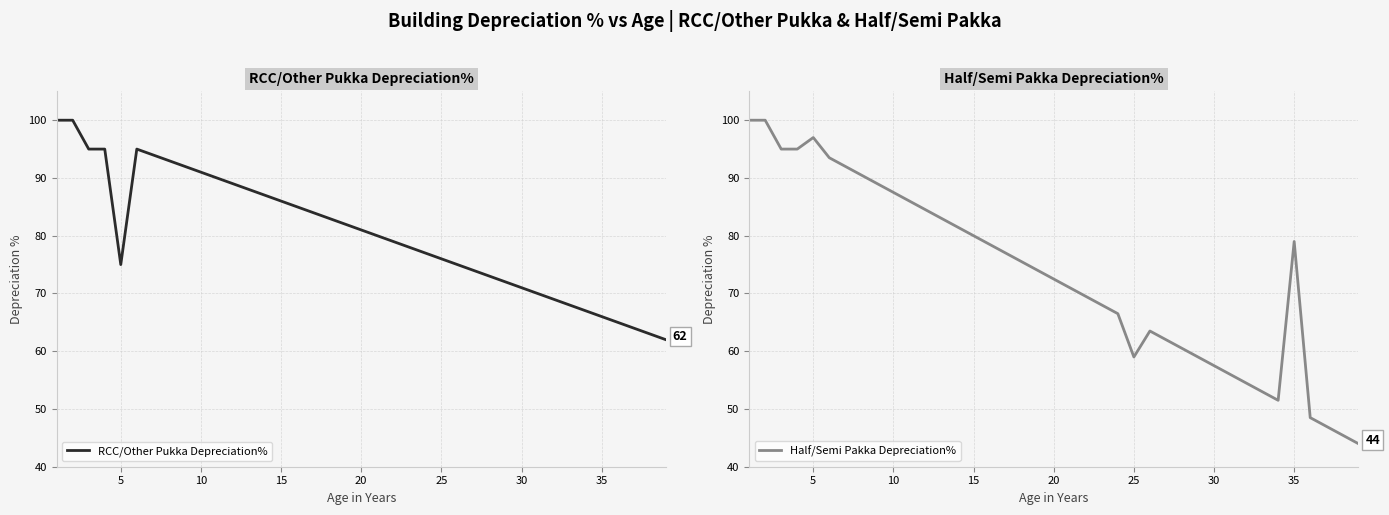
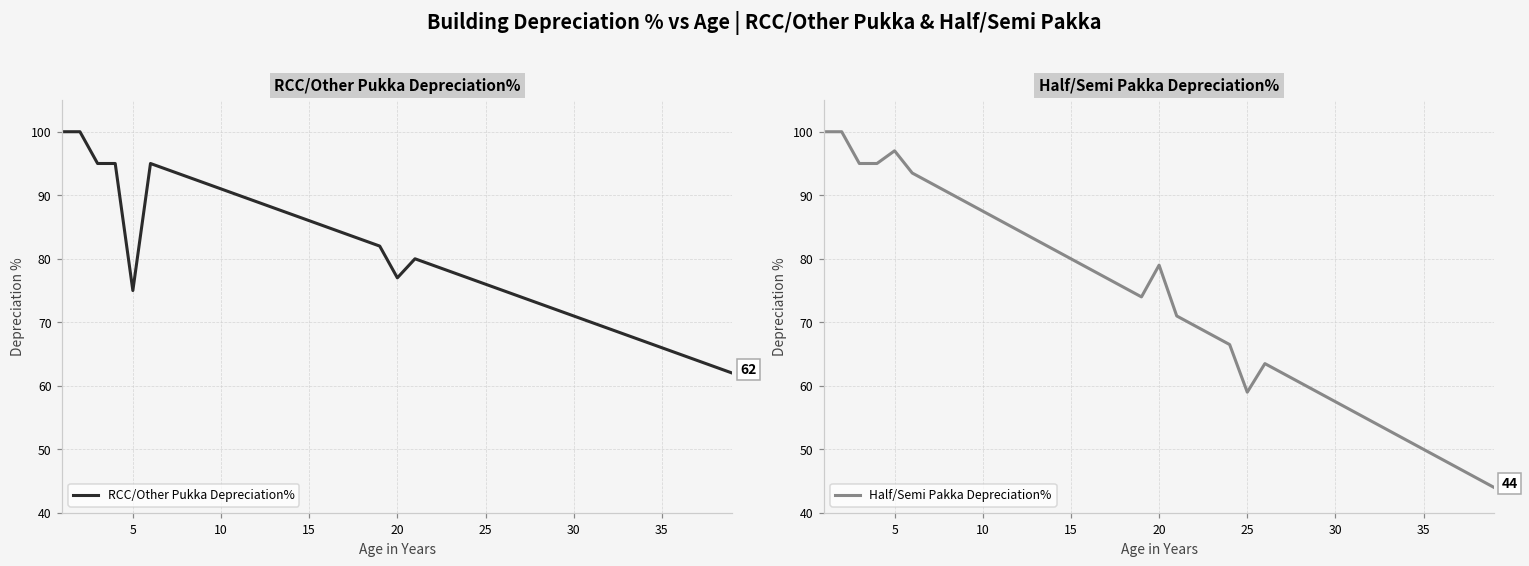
RCC/Other Pukka Depreciation%, 20: 81 -> 77
Half/Semi Pakka Depreciation%, 20: 73 -> 79
Half/Semi Pakka Depreciation%, 35: 79 -> 50
